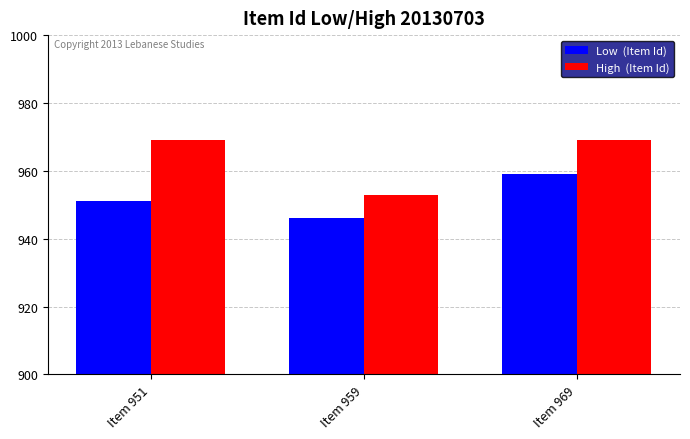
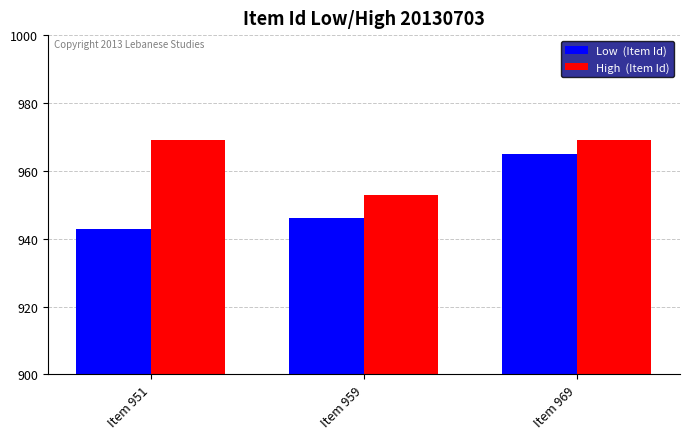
Low (Item Id), Item 951: 951 -> 943
Low (Item Id), Item 969: 959 -> 965
